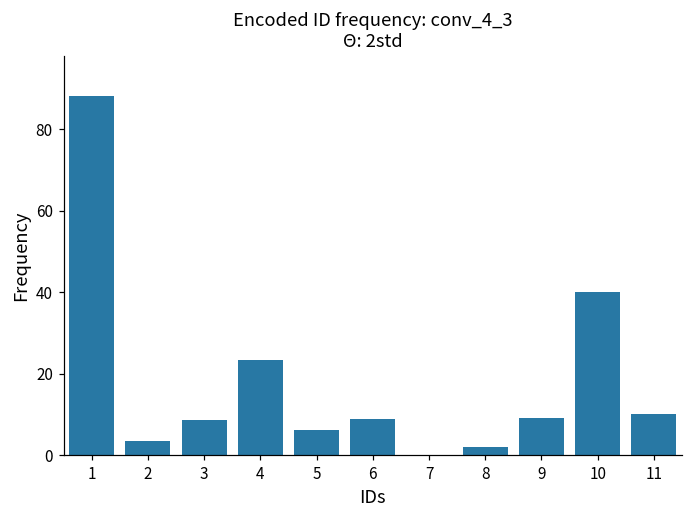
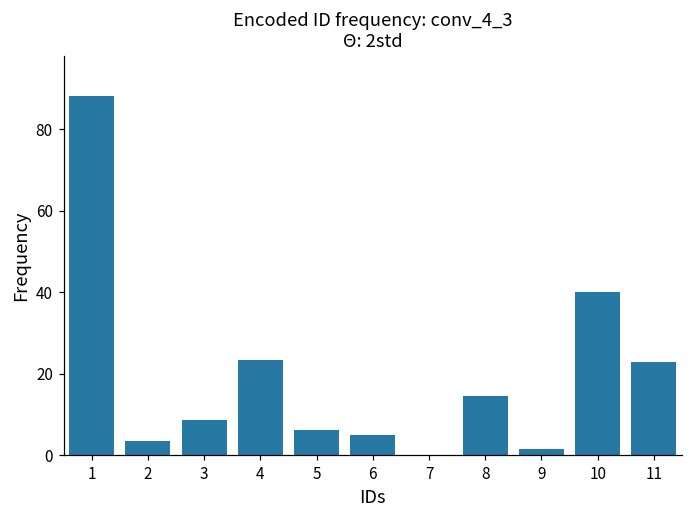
6: 9 -> 5
8: 2 -> 14
9: 9 -> 2
11: 10 -> 23
